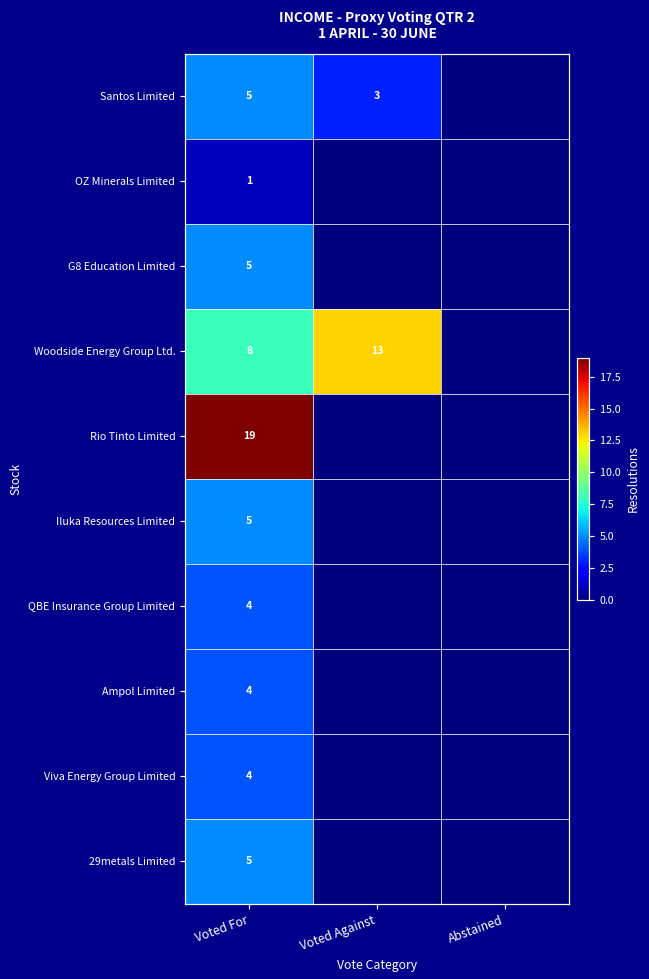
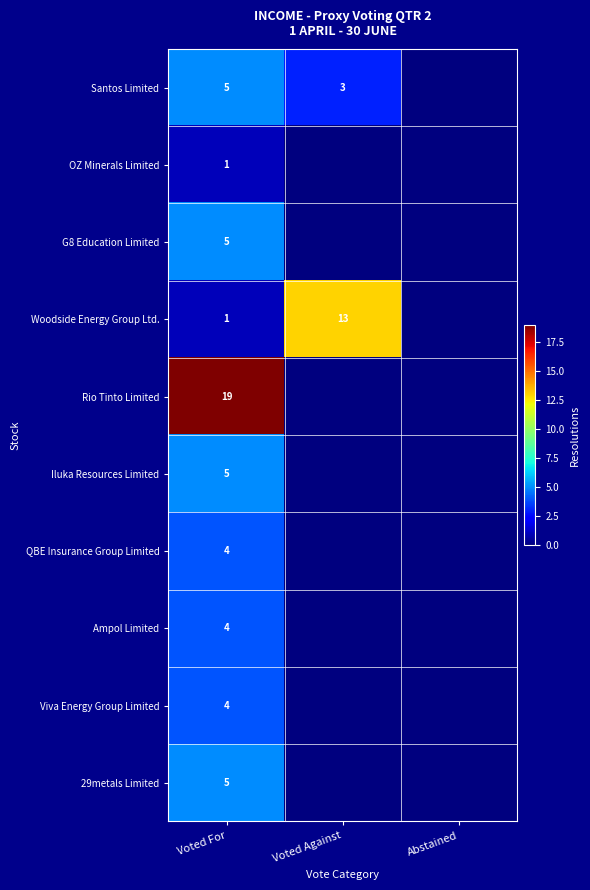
Woodside Energy Group Ltd., Voted For: 8 -> 1
